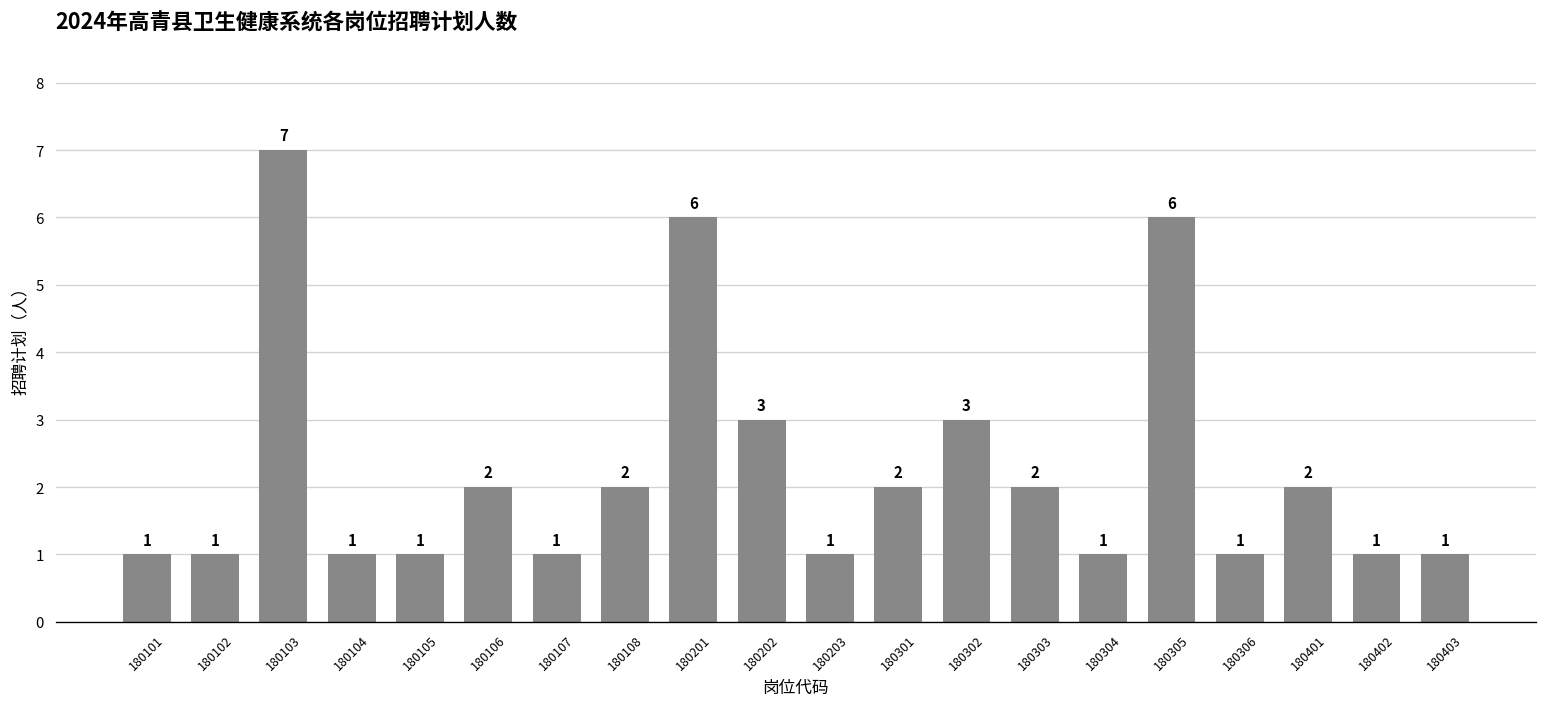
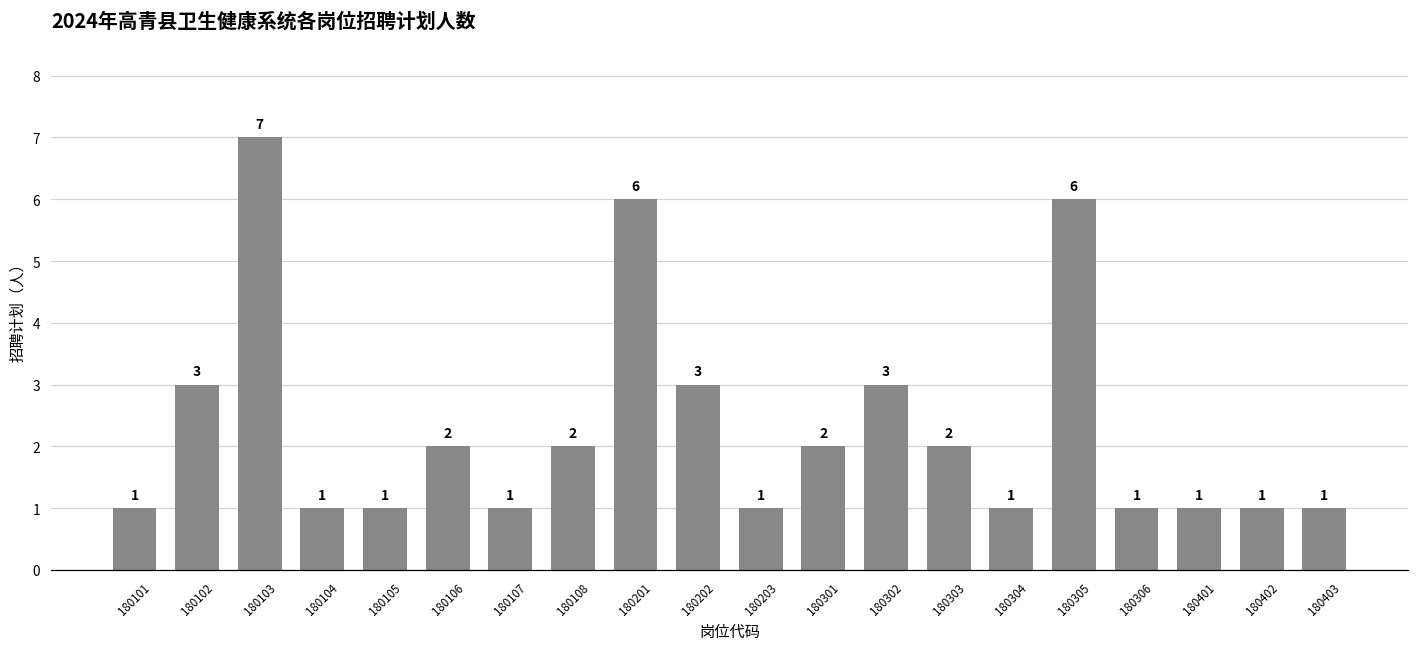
180102: 1 -> 3
180401: 2 -> 1
